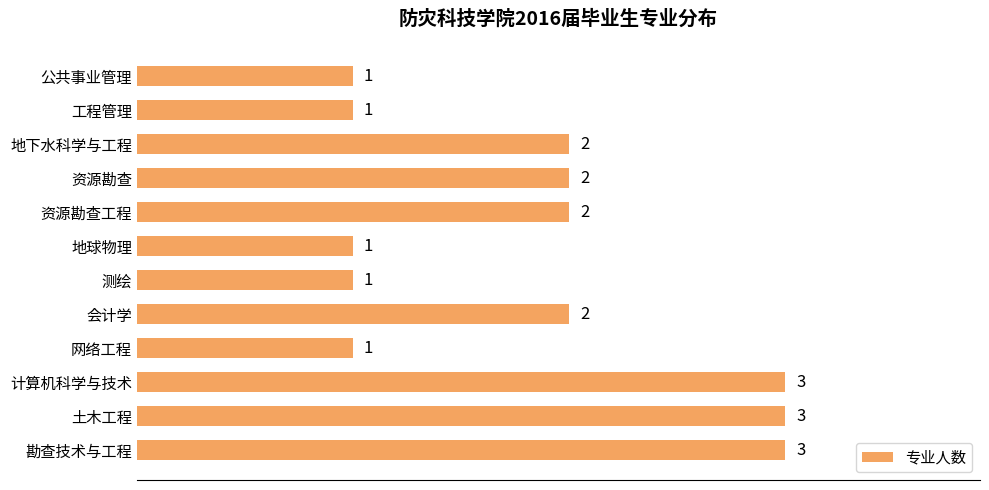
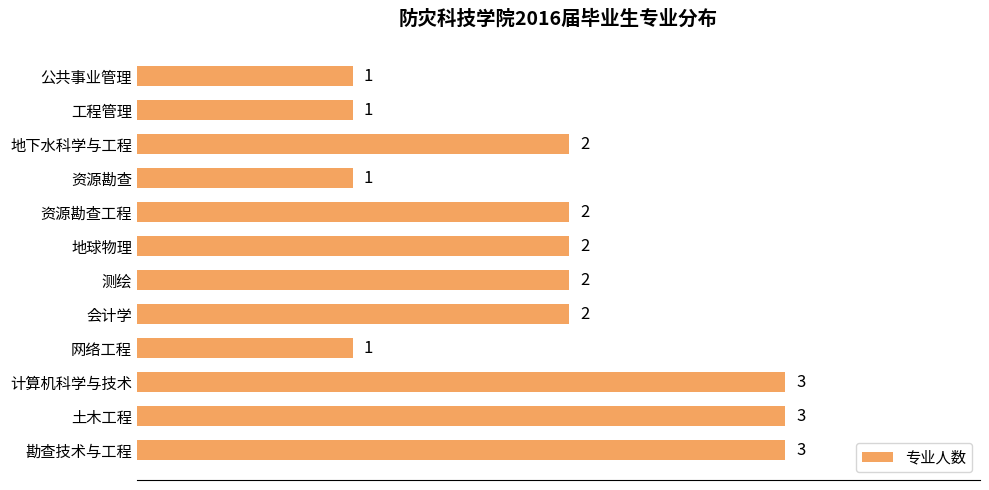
资源勘查: 2 -> 1
地球物理: 1 -> 2
测绘: 1 -> 2
